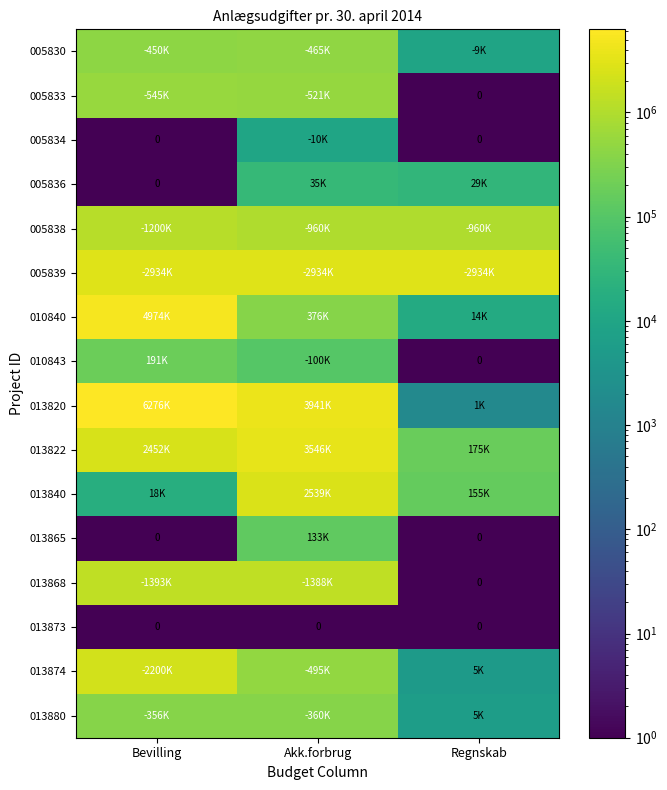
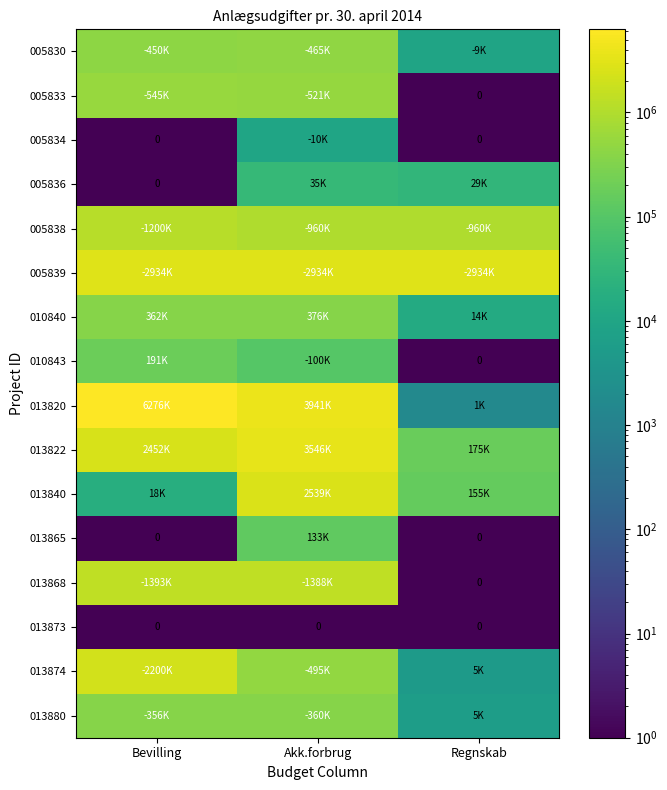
010840, Bevilling: 4974K -> 362K
